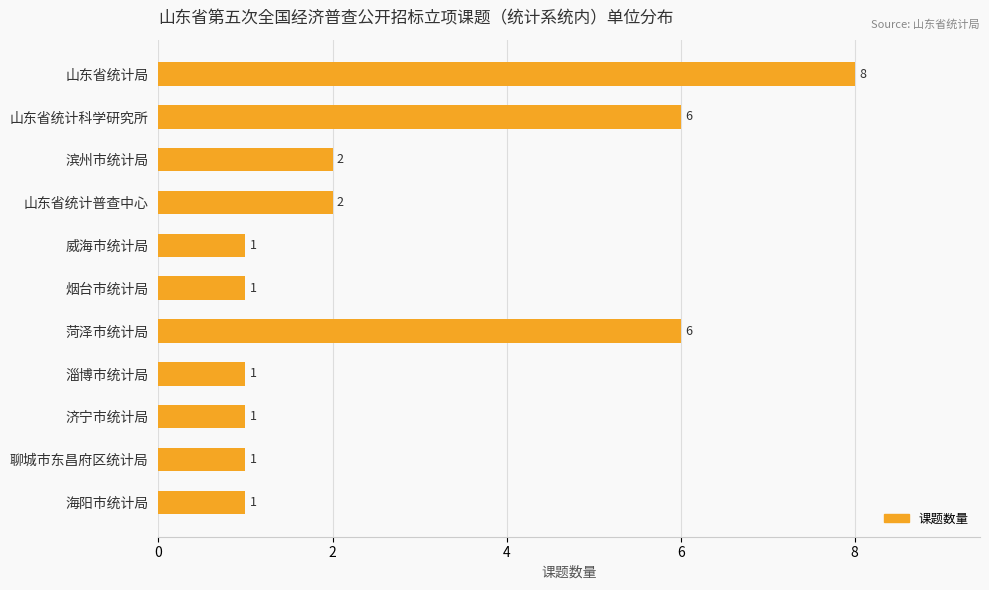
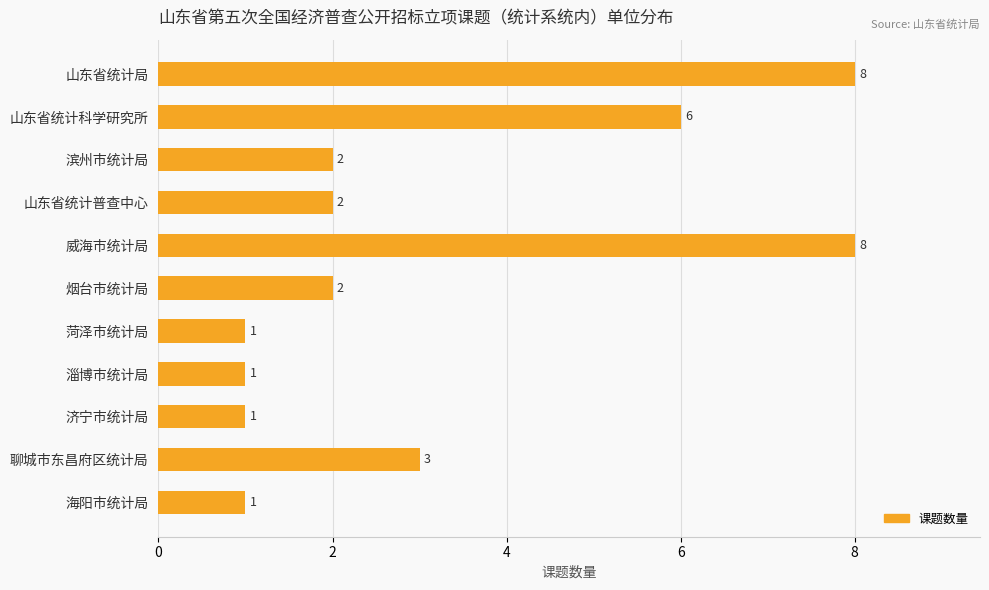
威海市统计局: 1 -> 8
烟台市统计局: 1 -> 2
菏泽市统计局: 6 -> 1
聊城市东昌府区统计局: 1 -> 3
